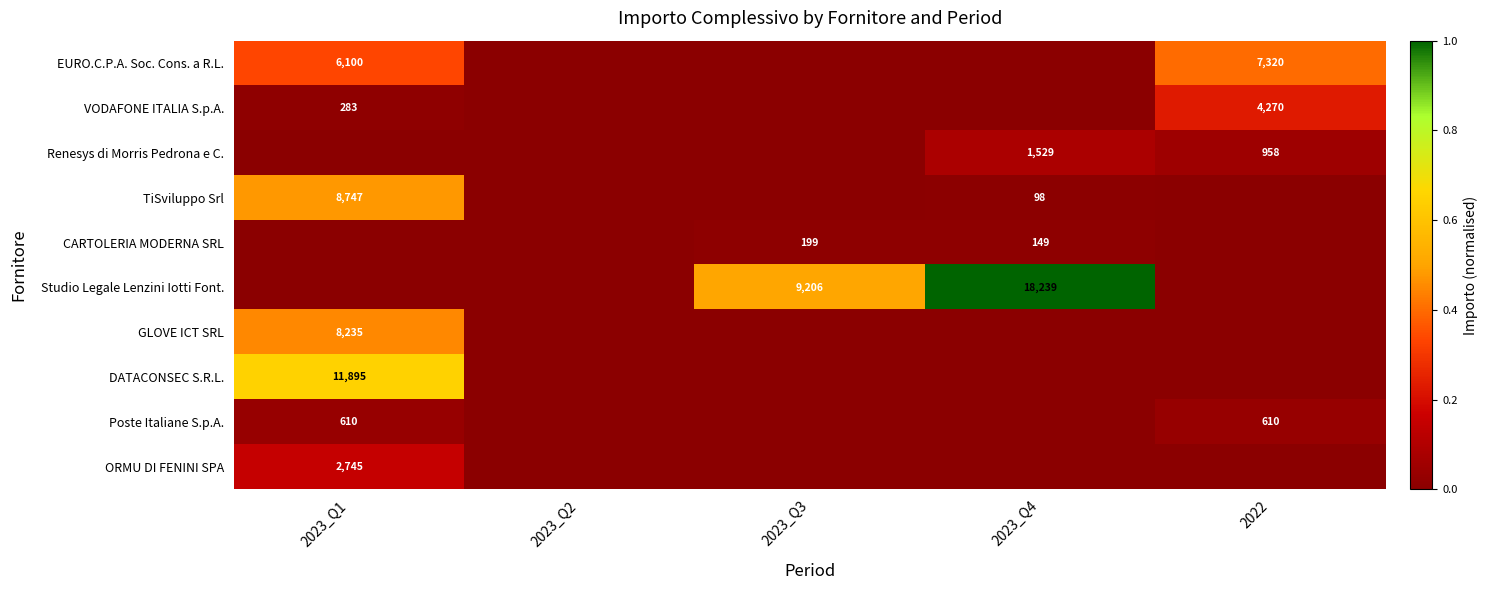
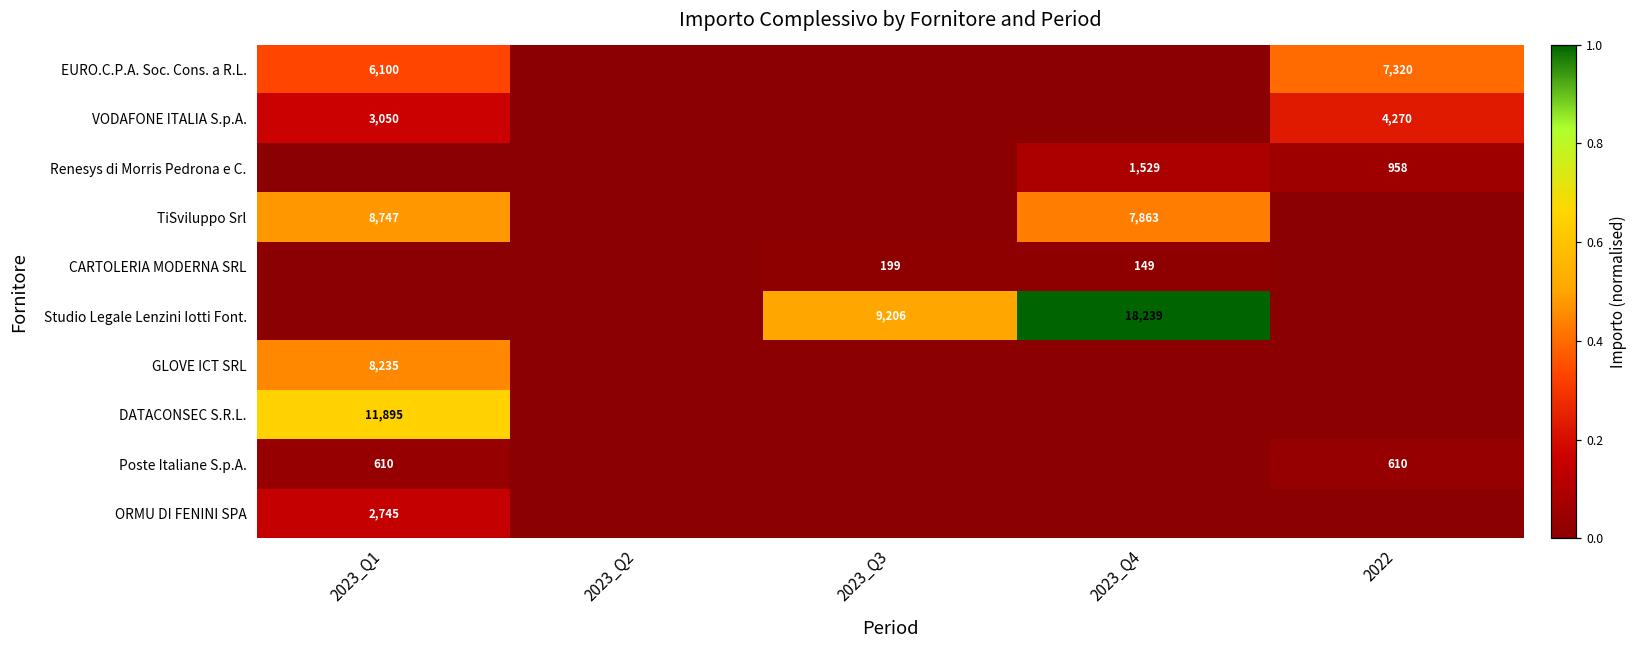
VODAFONE ITALIA S.p.A., 2023_Q1: 283 -> 3,050
TiSviluppo Srl, 2023_Q4: 98 -> 7,863
